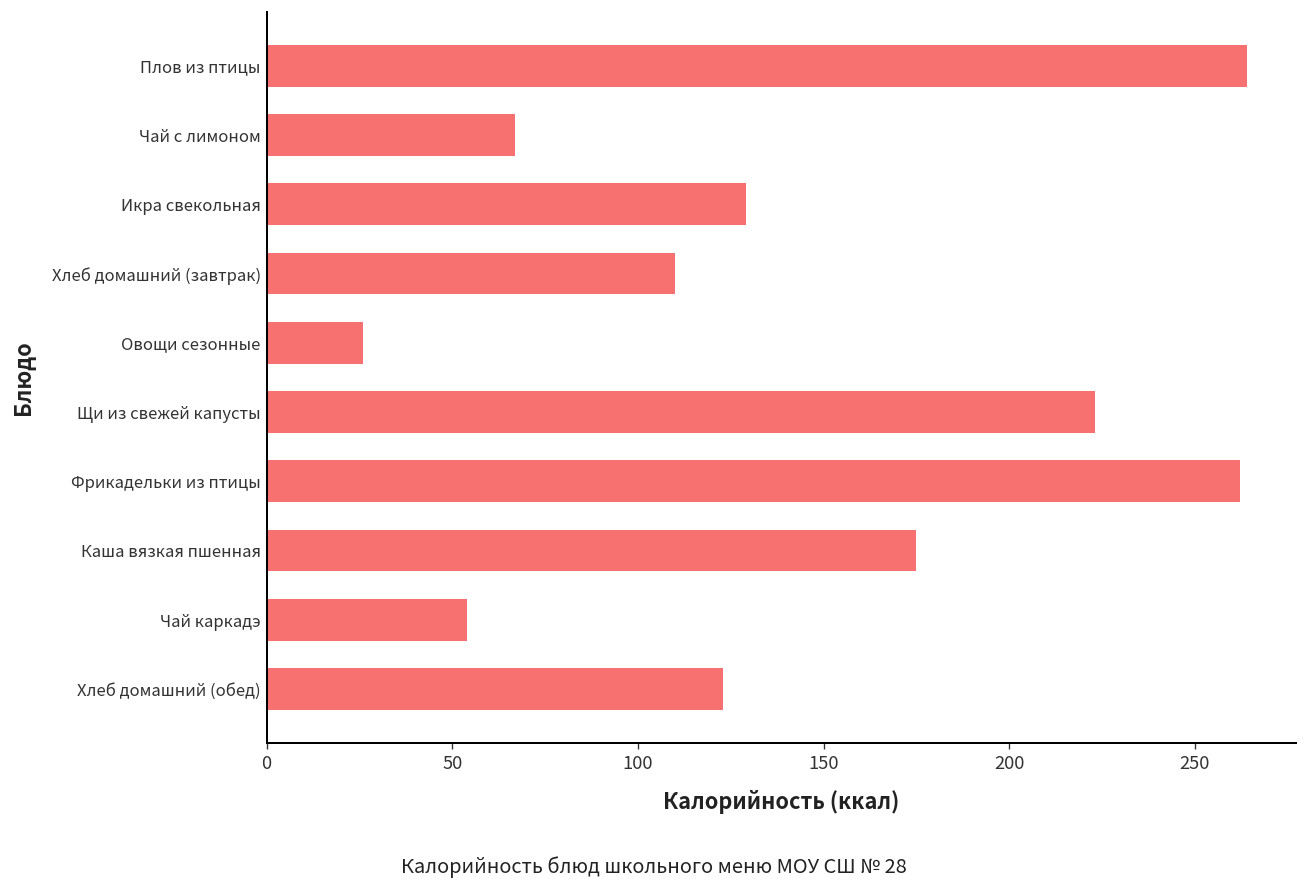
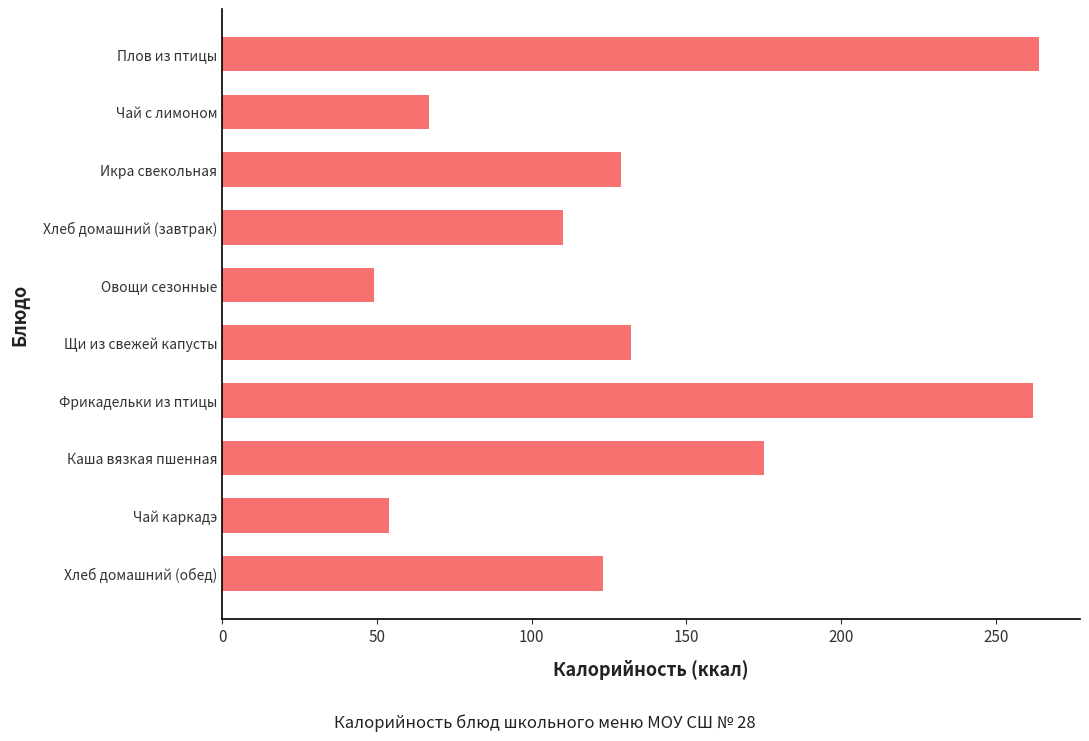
Овощи сезонные: 26 -> 49
Щи из свежей капусты: 223 -> 132
